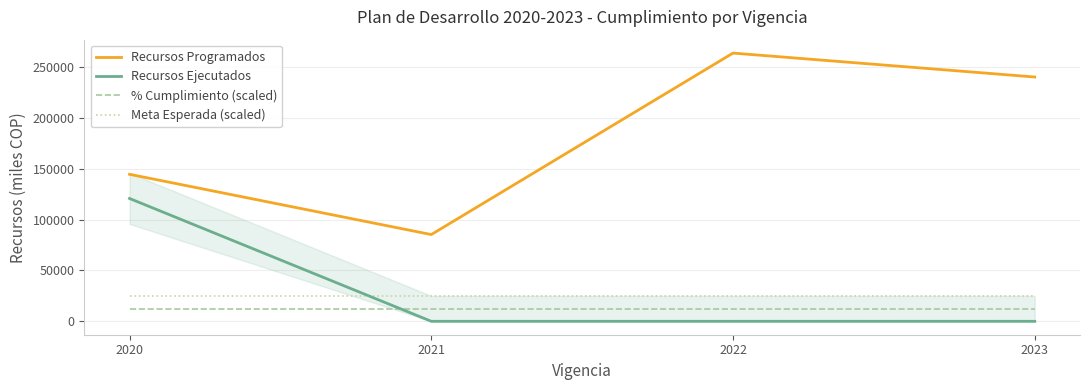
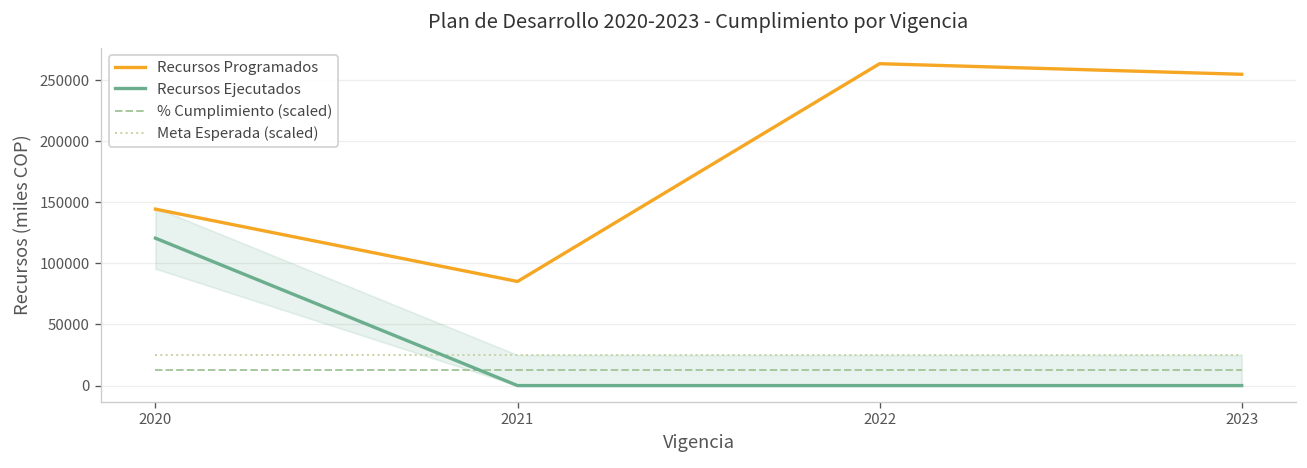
Recursos Programados, 2023: 240000 -> 255000
